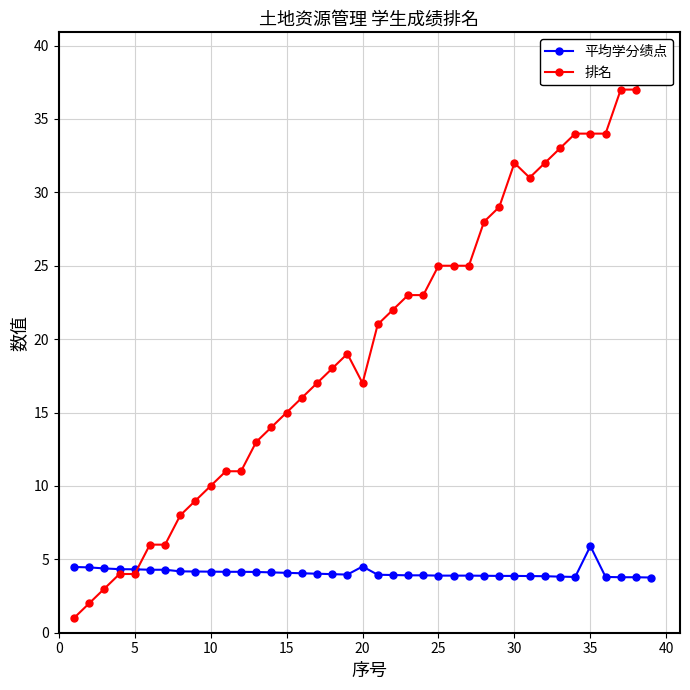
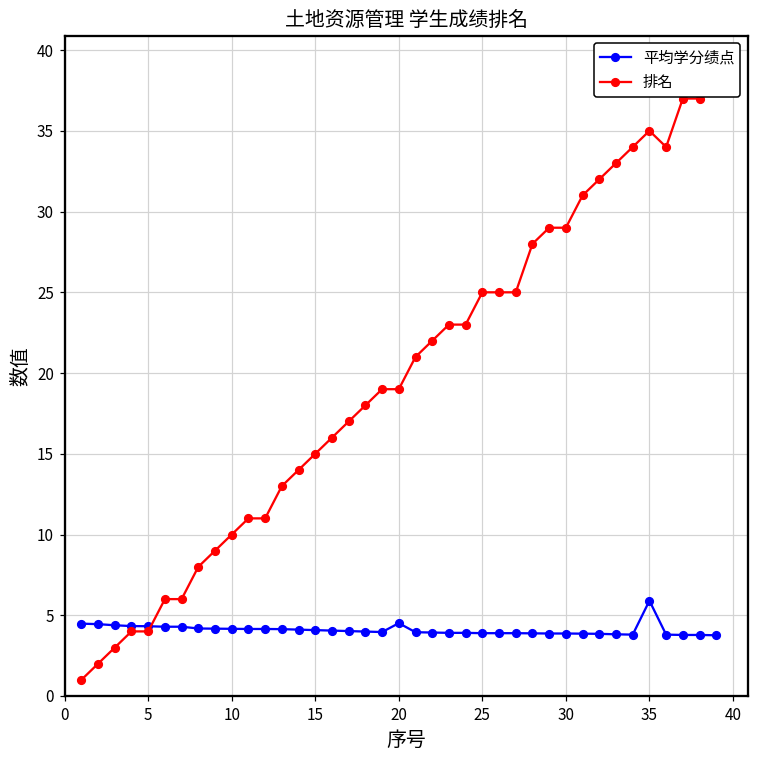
排名, 20: 17 -> 19
排名, 30: 32 -> 29
排名, 35: 34 -> 35
